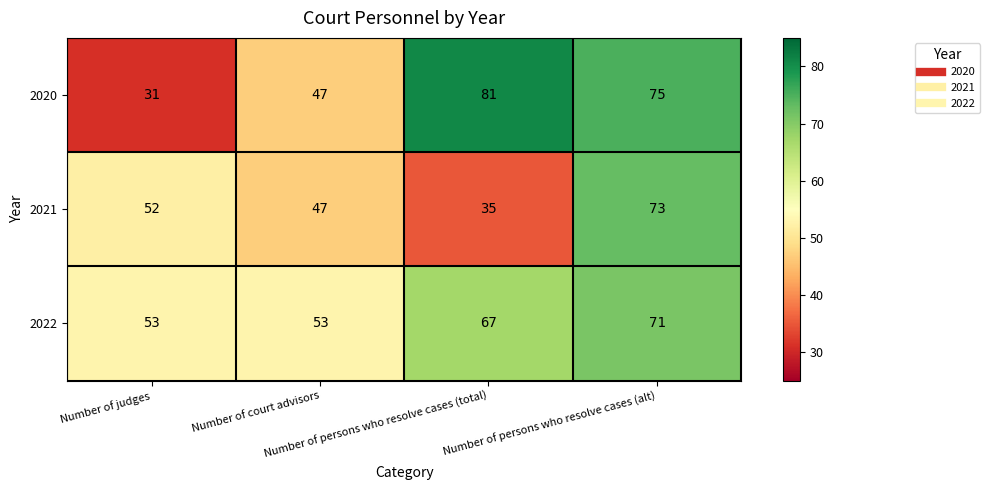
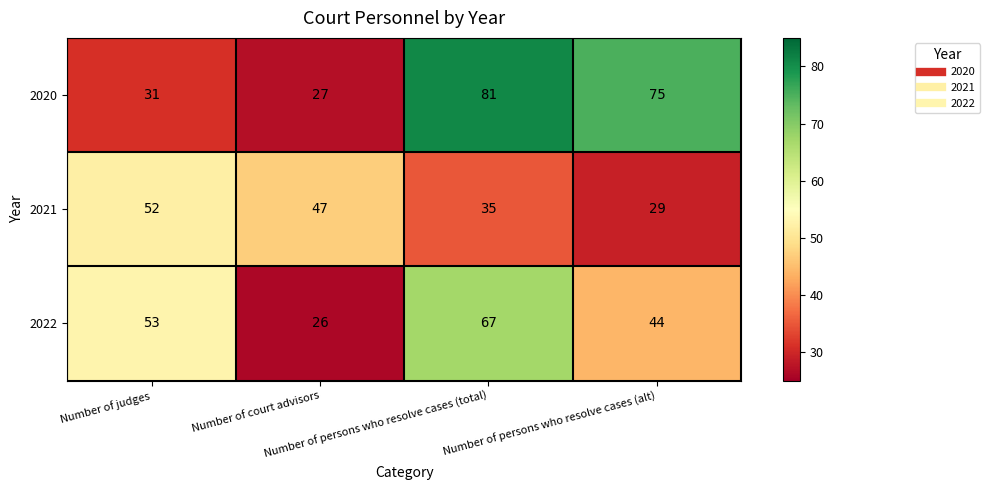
2020, Number of court advisors: 47 -> 27
2021, Number of persons who resolve cases (alt): 73 -> 29
2022, Number of court advisors: 53 -> 26
2022, Number of persons who resolve cases (alt): 71 -> 44
